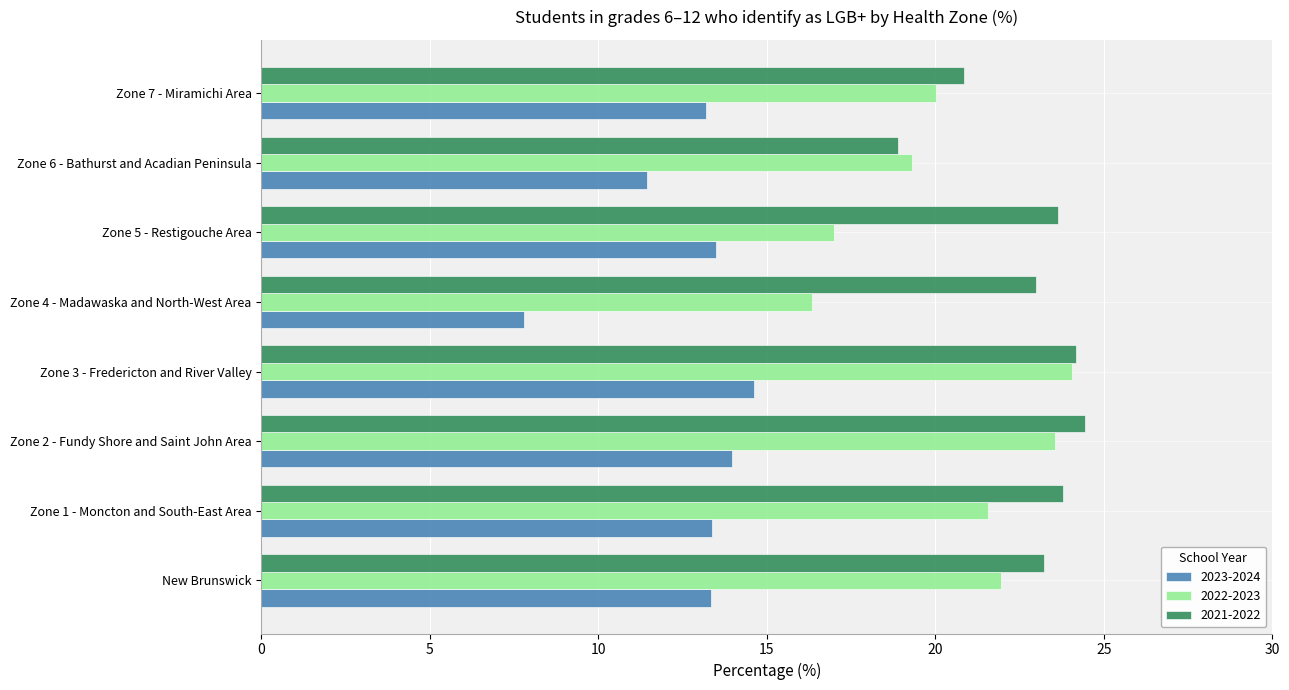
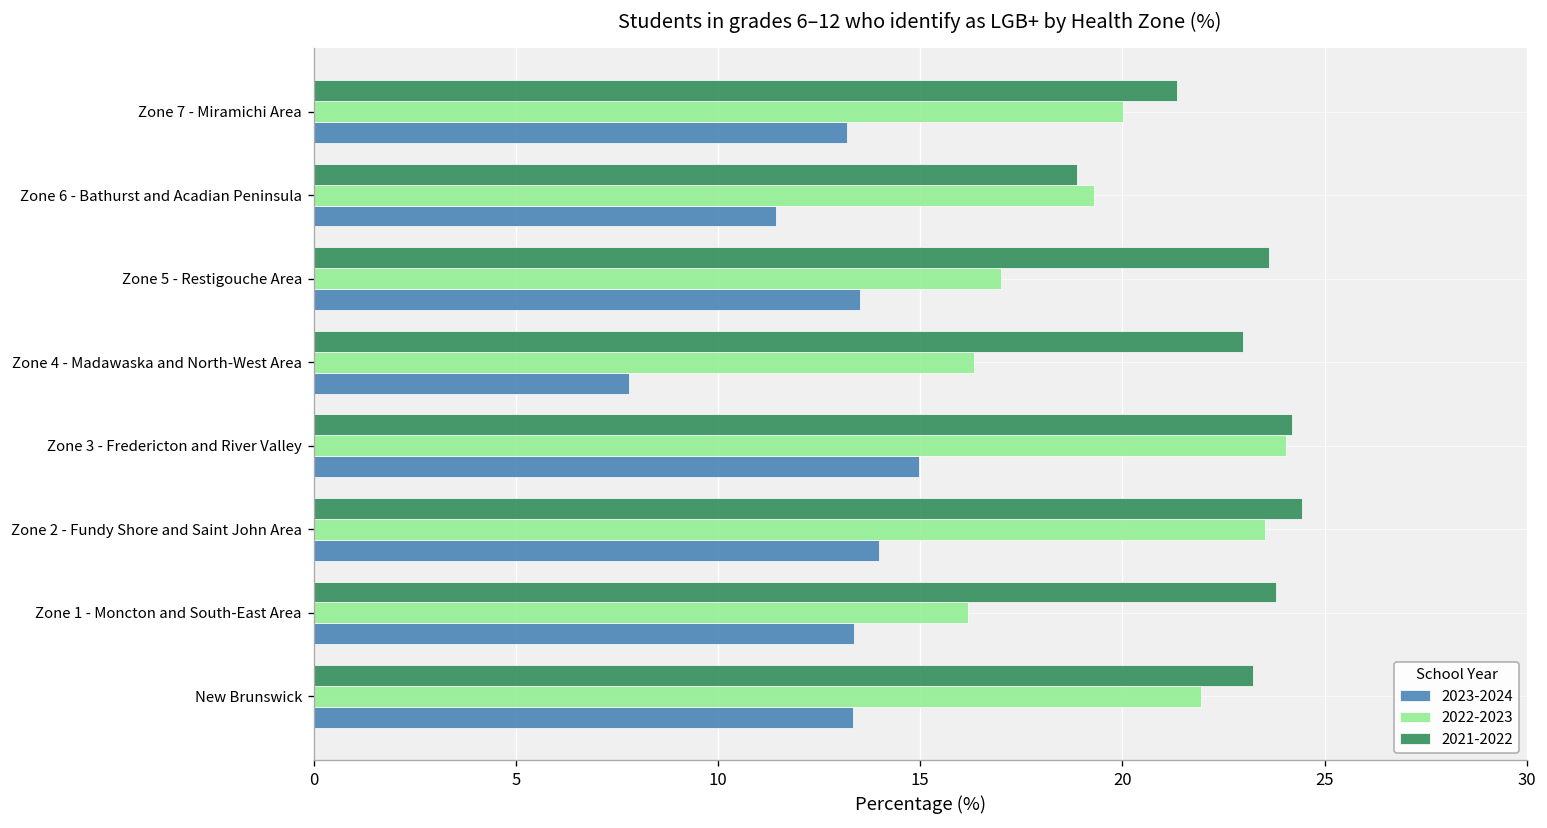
2021-2022, Zone 7 - Miramichi Area: 20.9 -> 21.4
2023-2024, Zone 3 - Fredericton and River Valley: 14.6 -> 15.0
2022-2023, Zone 1 - Moncton and South-East Area: 21.6 -> 16.2
